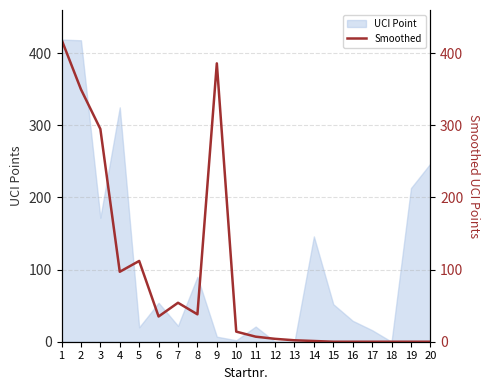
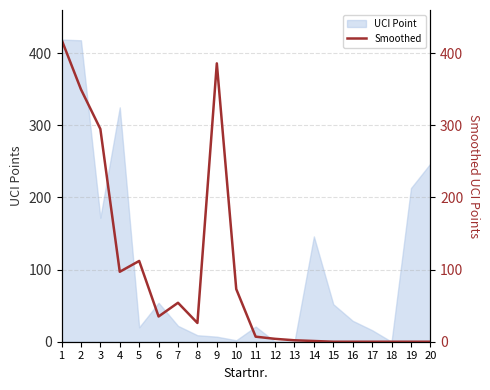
UCI Point, 8: 90 -> 10
Smoothed, 8: 40 -> 30
Smoothed, 10: 10 -> 70
